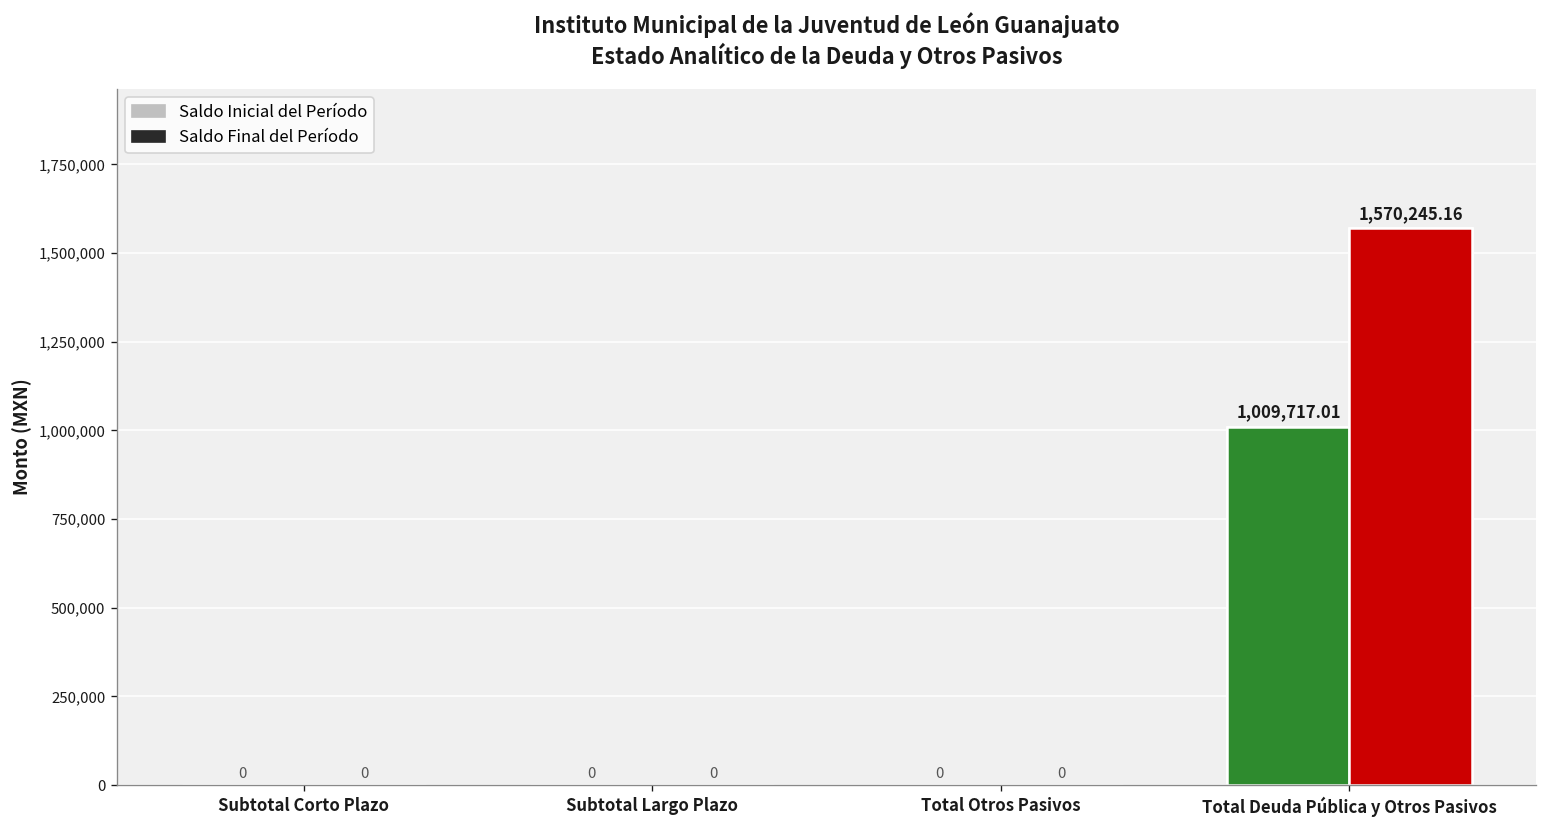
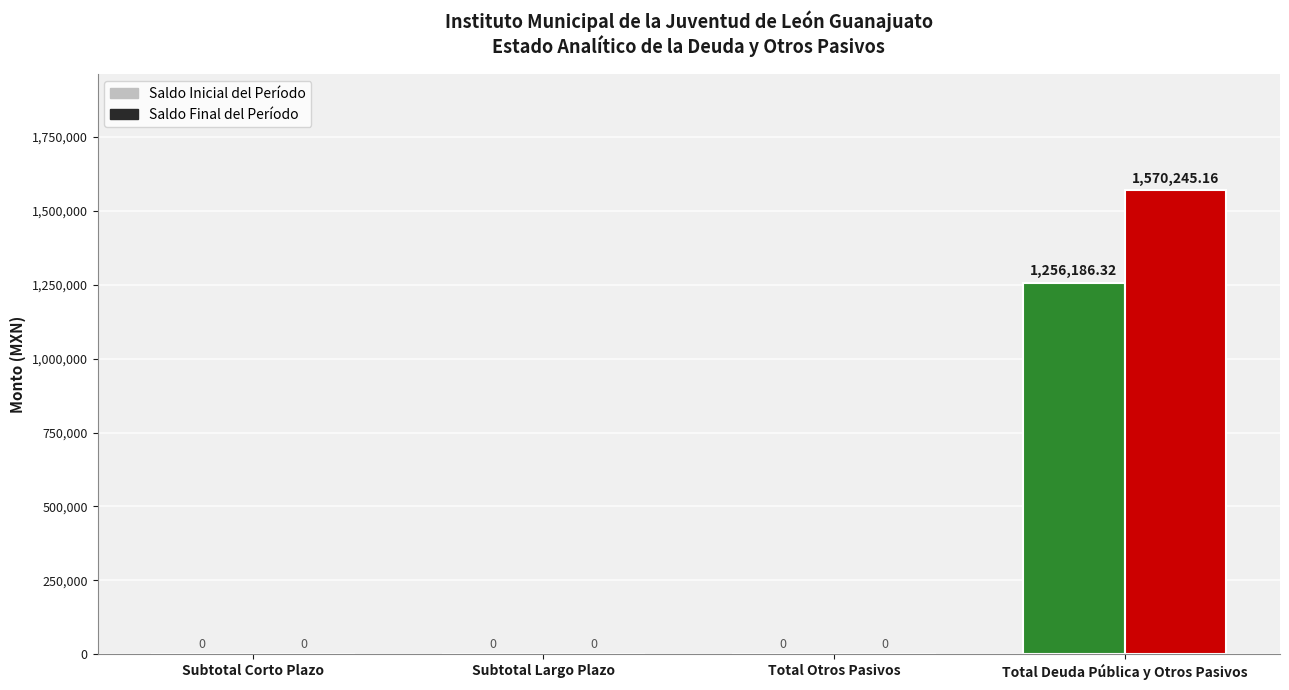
Saldo Inicial del Período, Total Deuda Pública y Otros Pasivos: 1,009,717.01 -> 1,256,186.32
